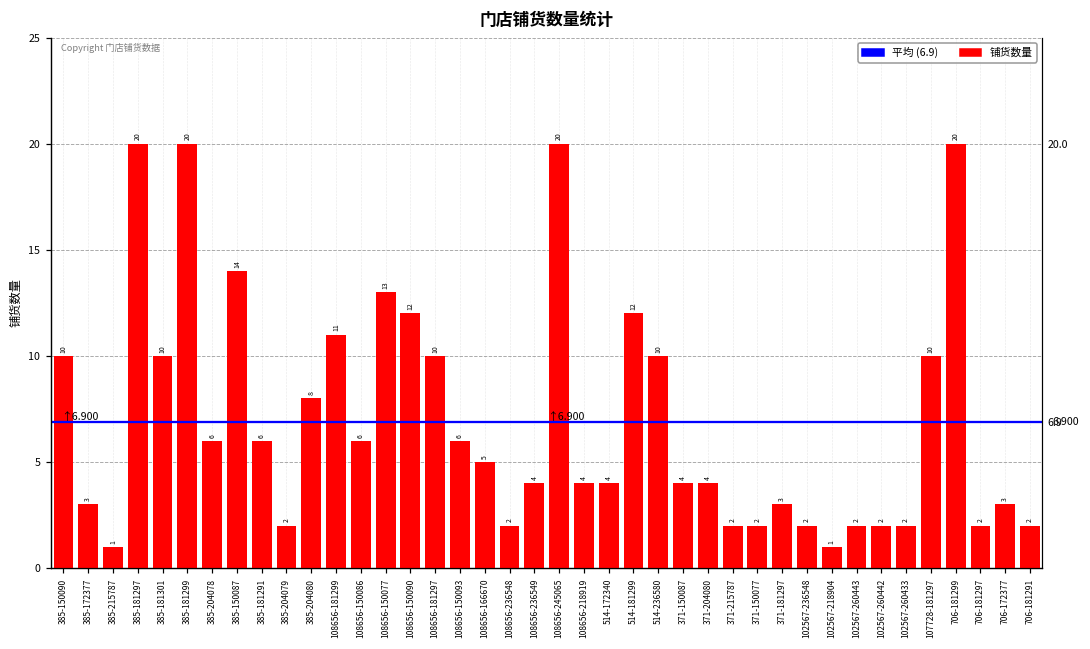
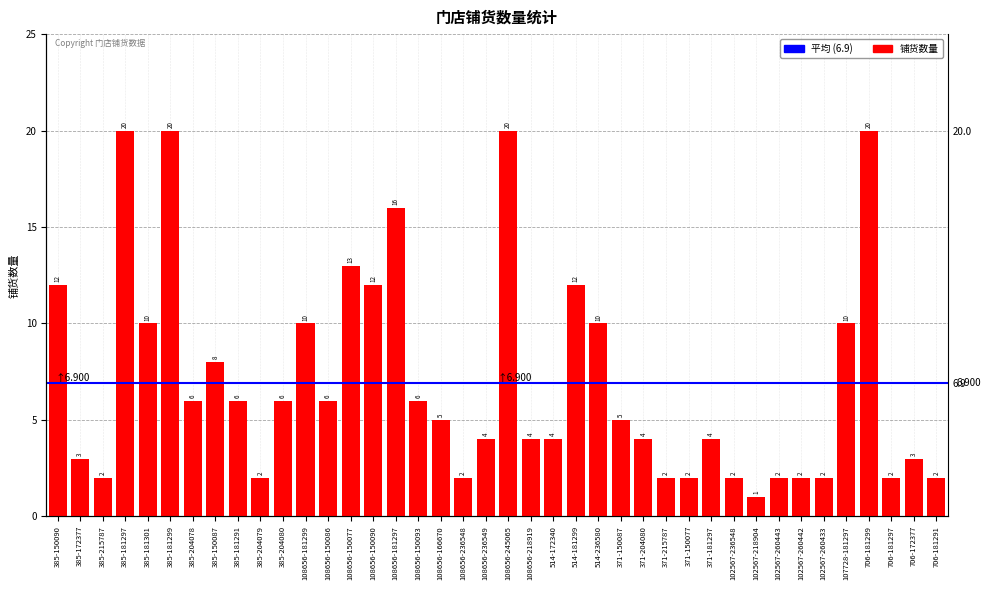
385-150090: 10 -> 12
385-215787: 1 -> 2
385-150087: 14 -> 8
385-204080: 8 -> 6
108656-181299: 11 -> 10
108656-181297: 10 -> 16
371-150087: 4 -> 5
371-181297: 3 -> 4
